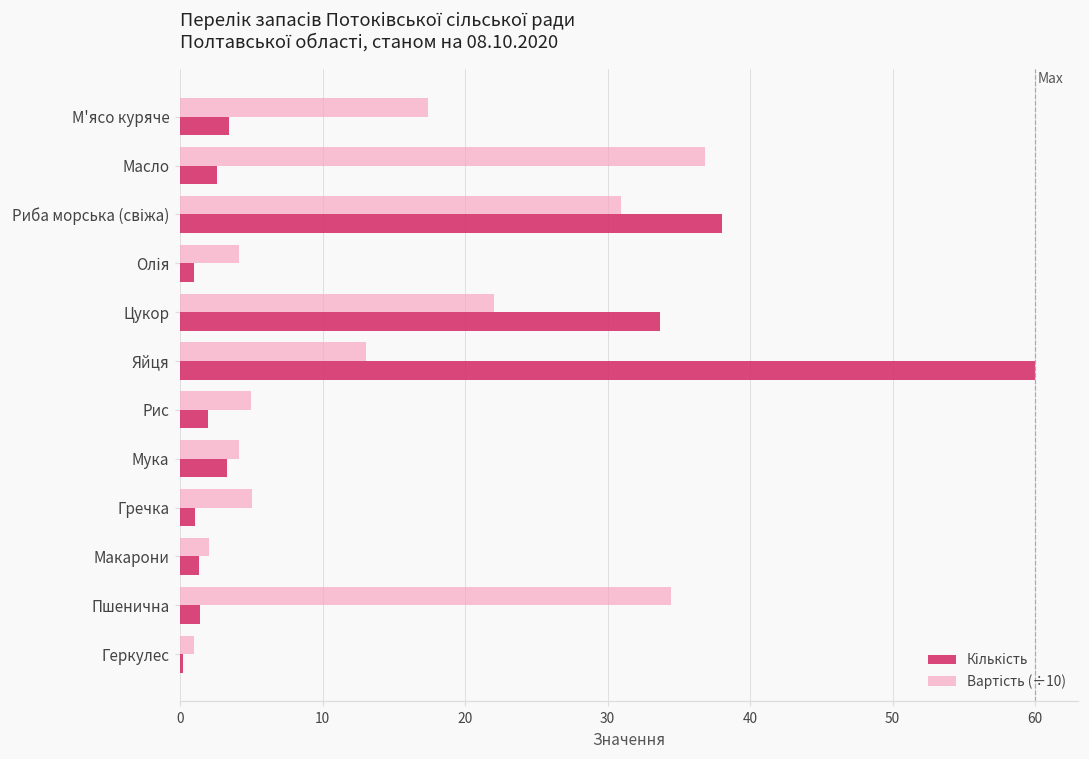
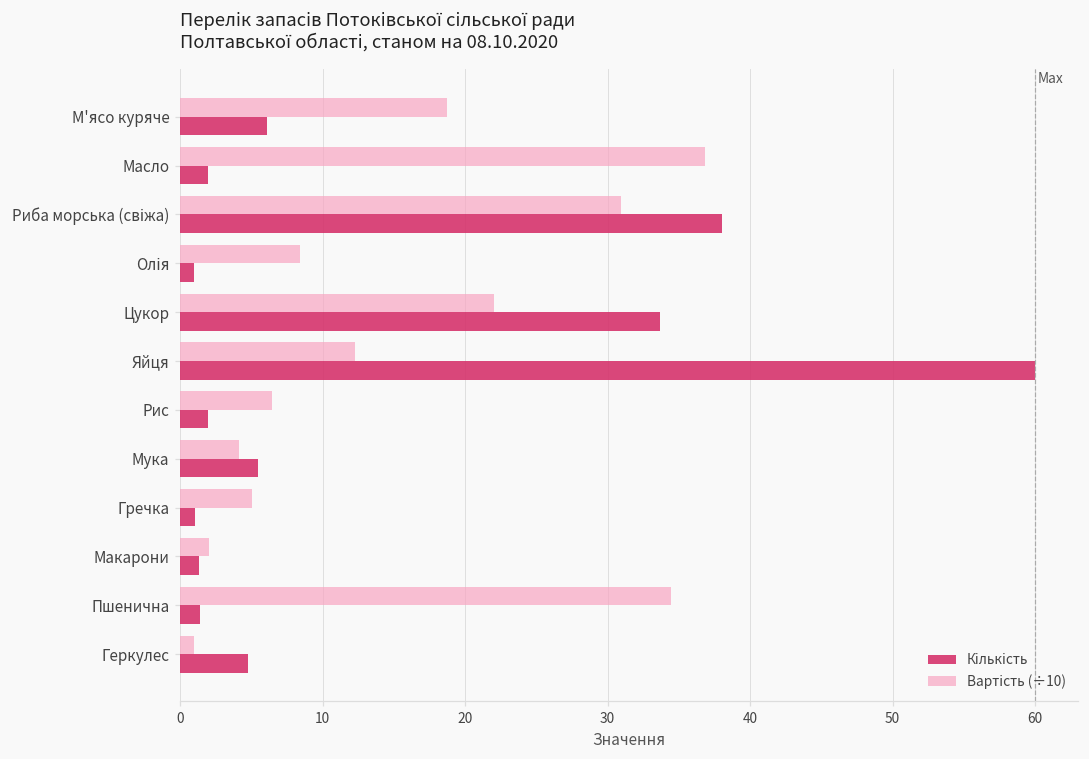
Вартість (÷10), М'ясо куряче: 17.4 -> 18.7
Кількість, М'ясо куряче: 3.4 -> 6.1
Кількість, Масло: 2.6 -> 2.0
Вартість (÷10), Олія: 4.1 -> 8.4
Вартість (÷10), Яйця: 13.0 -> 12.2
Вартість (÷10), Рис: 5.0 -> 6.5
Кількість, Мука: 3.3 -> 5.4
Кількість, Геркулес: 0.2 -> 4.8
